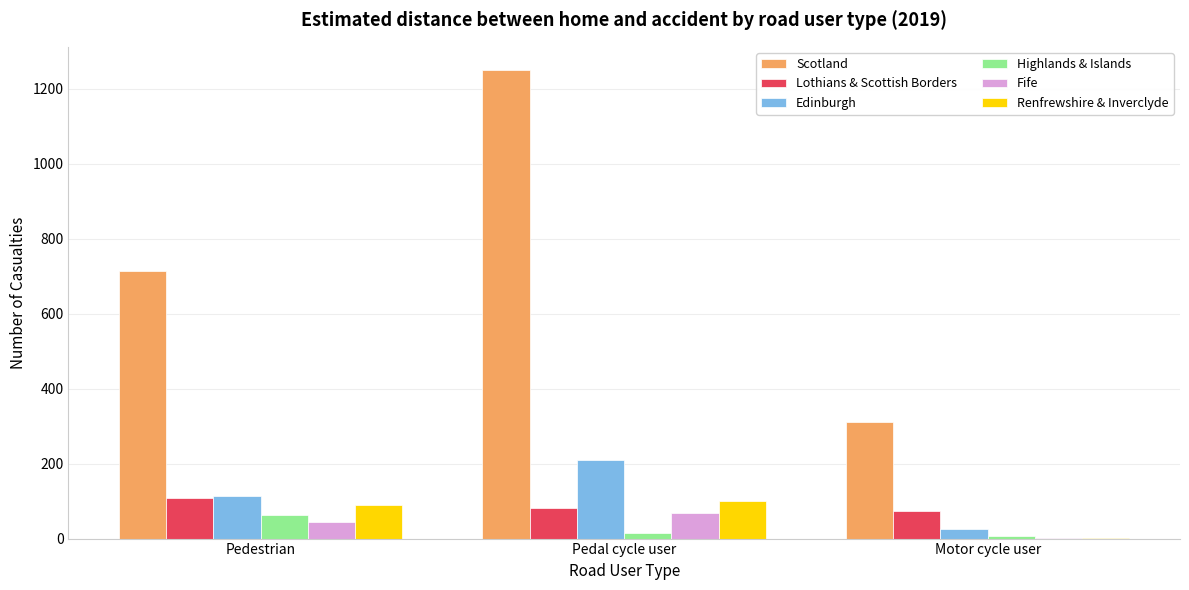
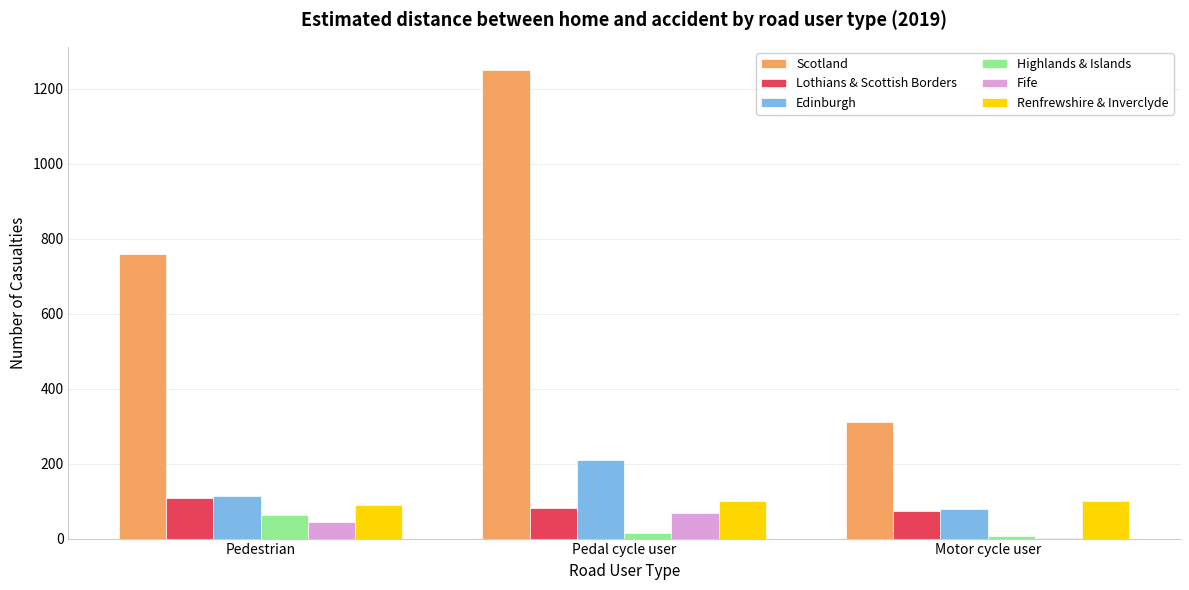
Scotland, Pedestrian: 720 -> 760
Edinburgh, Motor cycle user: 30 -> 80
Renfrewshire & Inverclyde, Motor cycle user: 0 -> 100
